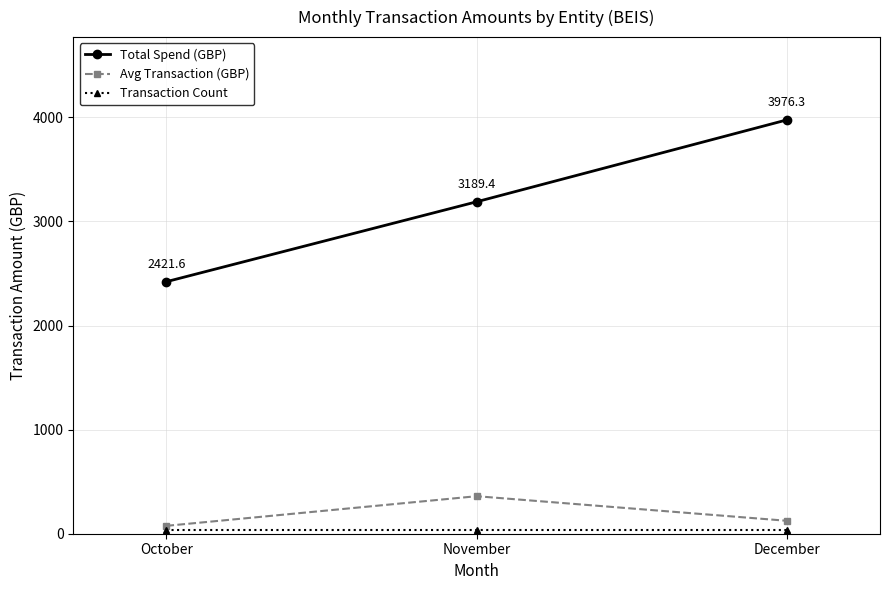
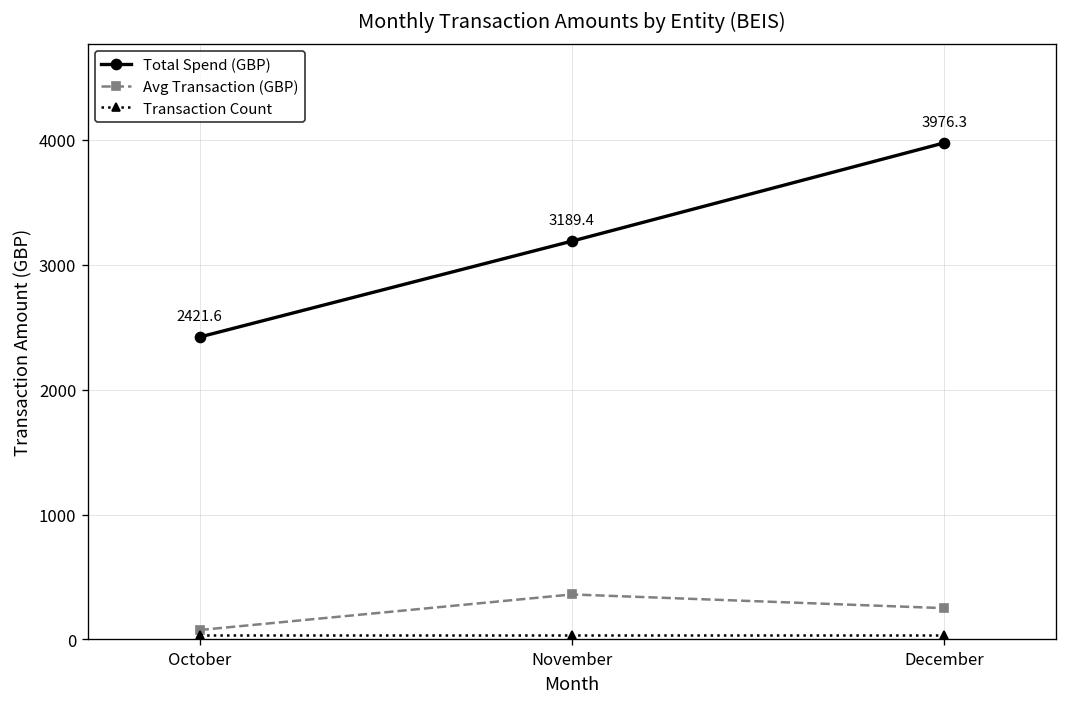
Avg Transaction (GBP), December: 120 -> 250
